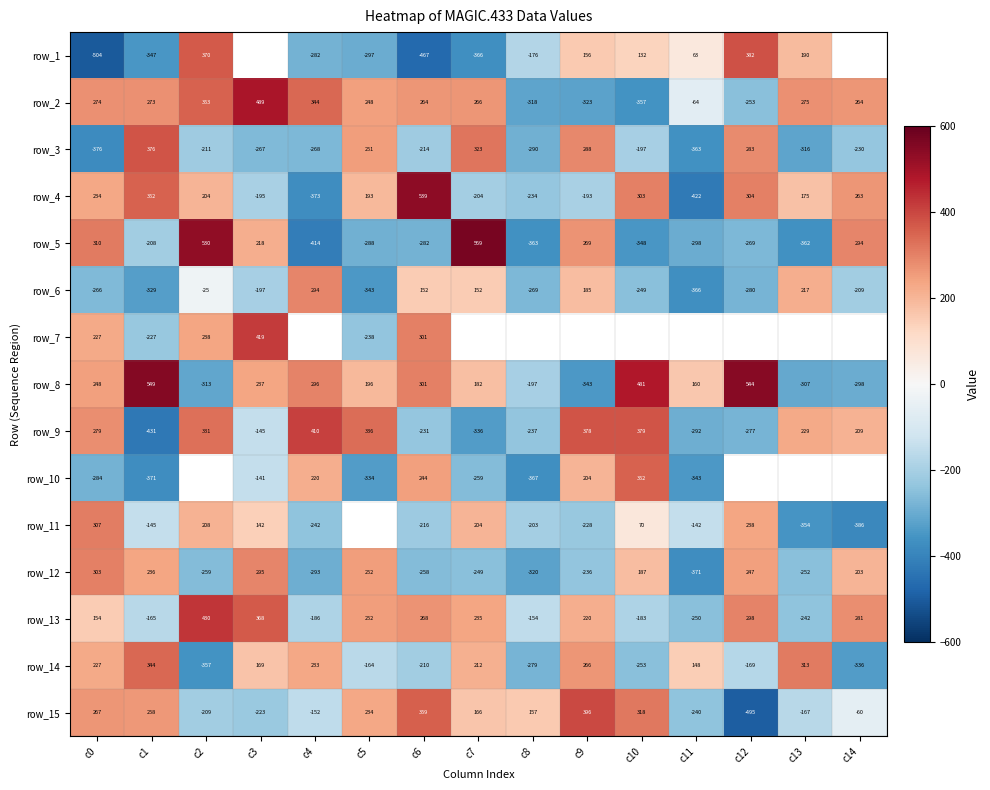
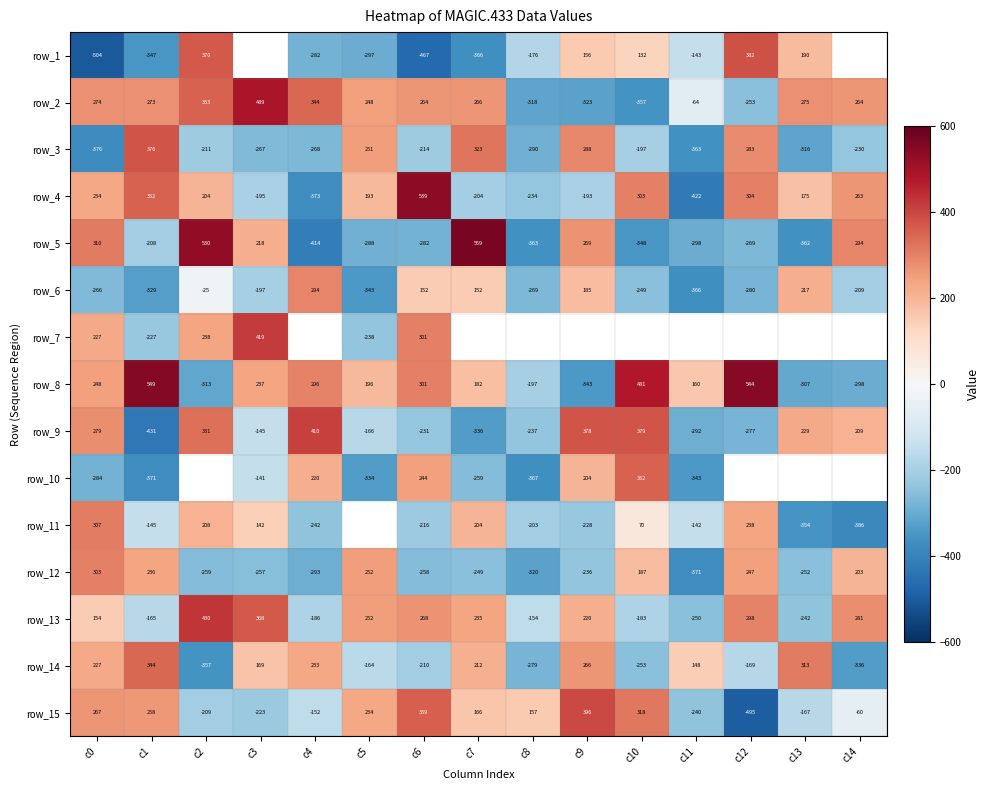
row_1, c11: 63 -> -143
row_9, c5: 336 -> -166
row_12, c3: 295 -> -257
